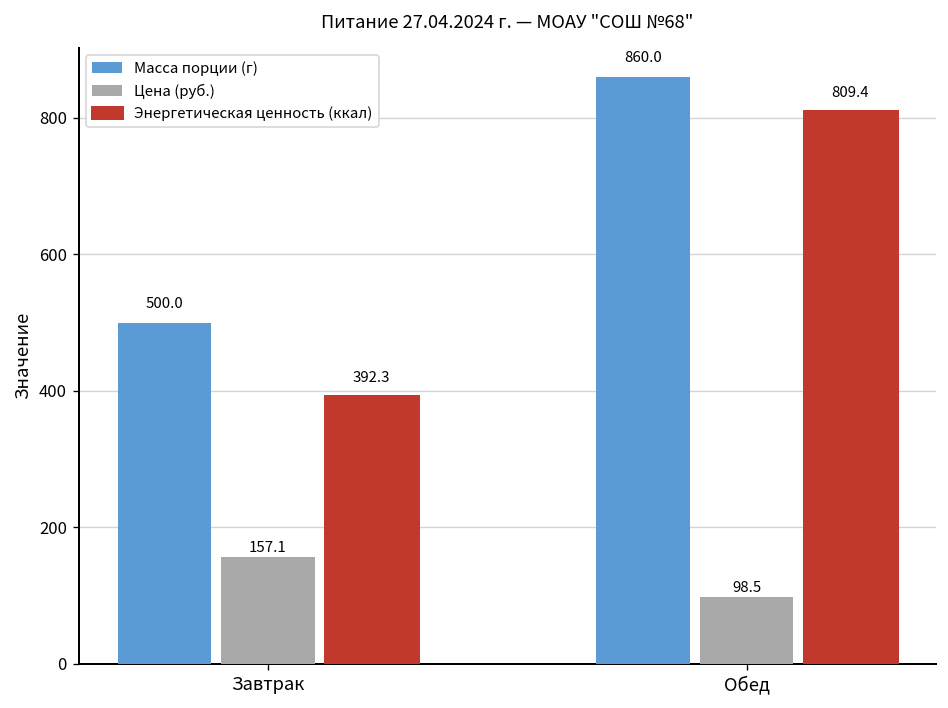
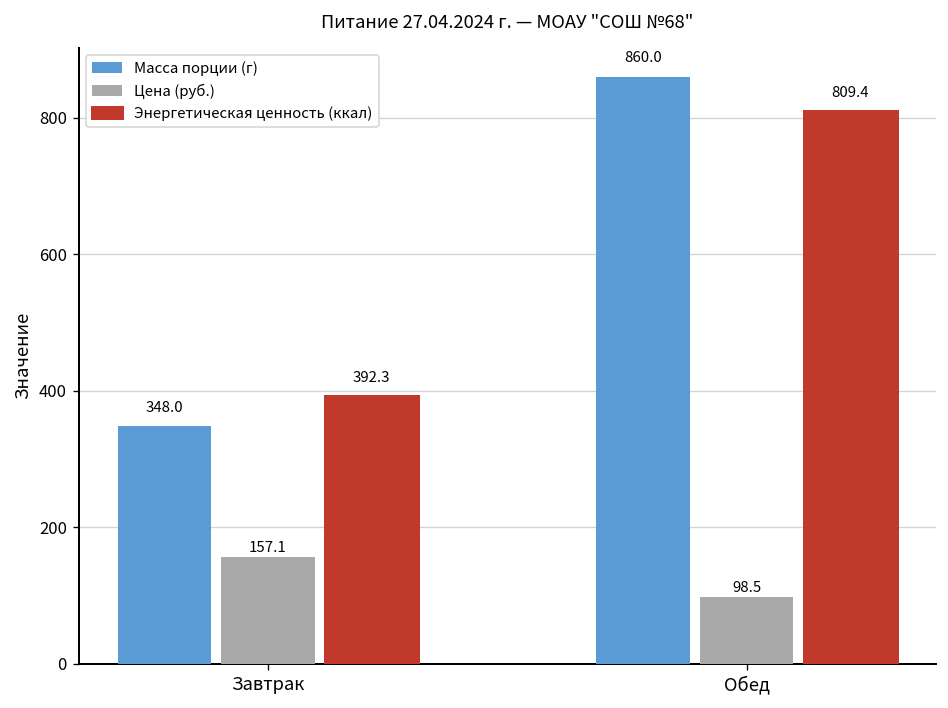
Масса порции (г), Завтрак: 500.0 -> 348.0
